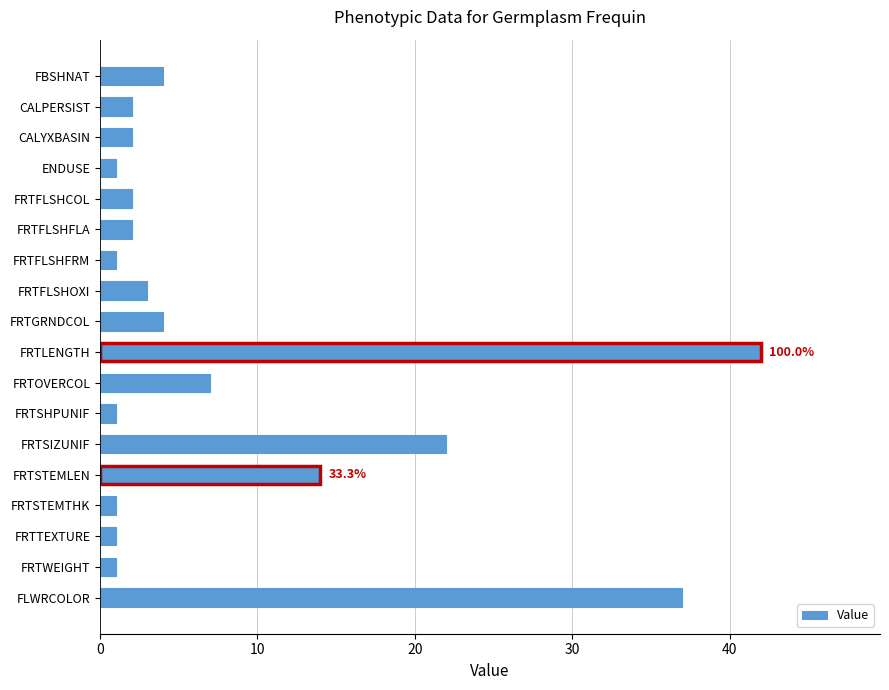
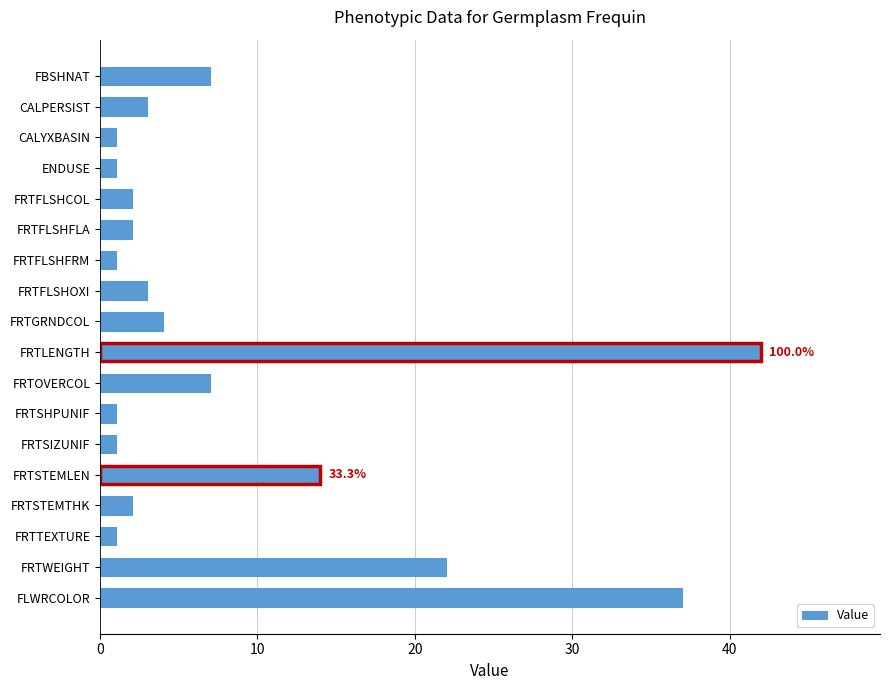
FBSHNAT: 4 -> 7
CALPERSIST: 2 -> 3
CALYXBASIN: 2 -> 1
FRTSIZUNIF: 22 -> 1
FRTSTEMTHK: 1 -> 2
FRTWEIGHT: 1 -> 22
